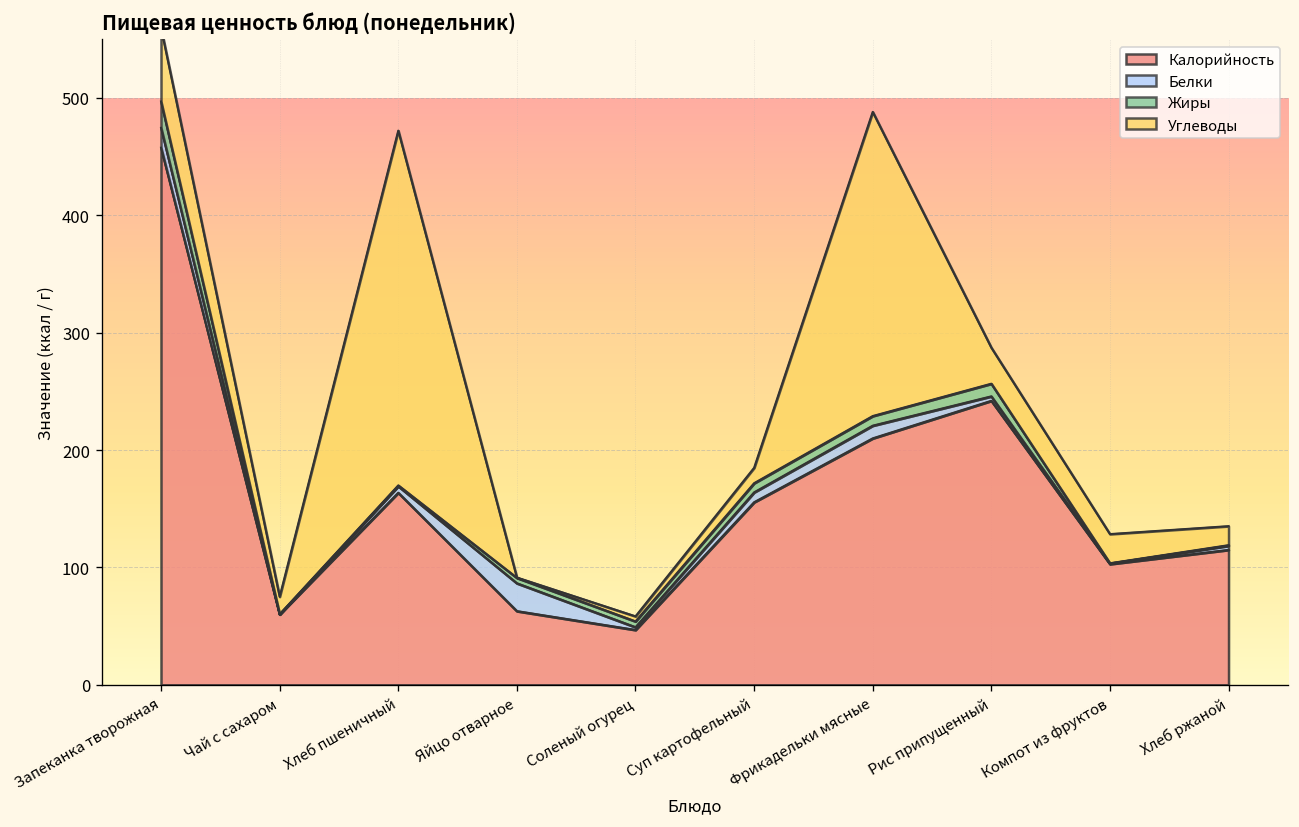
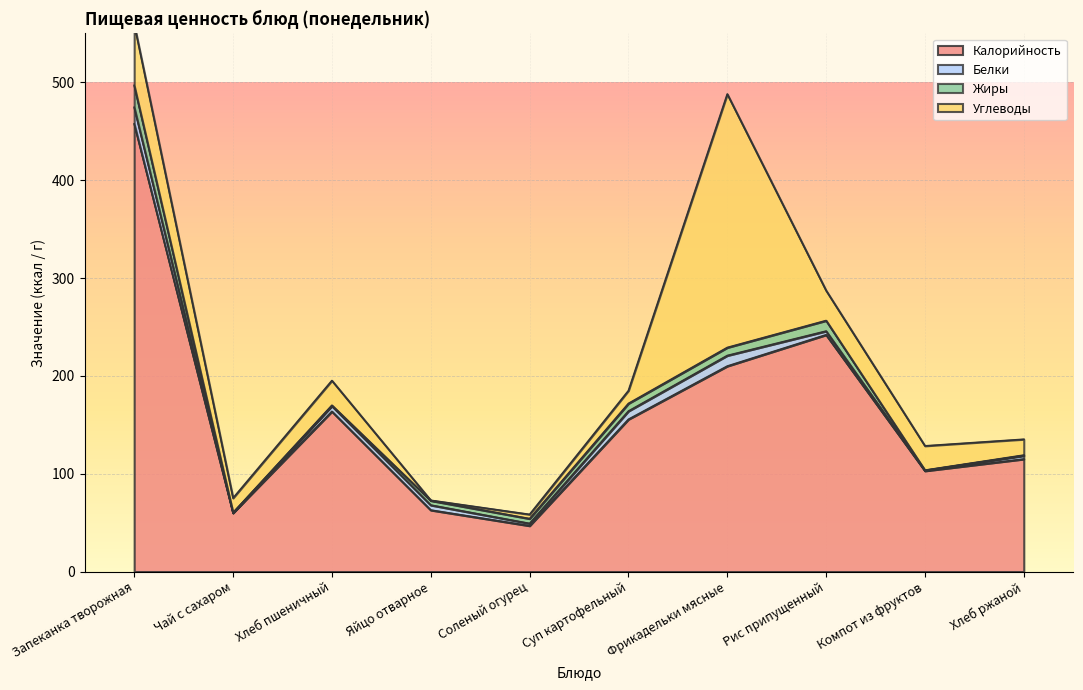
Углеводы, Хлеб пшеничный: 300 -> 30
Белки, Яйцо отварное: 20 -> 10
